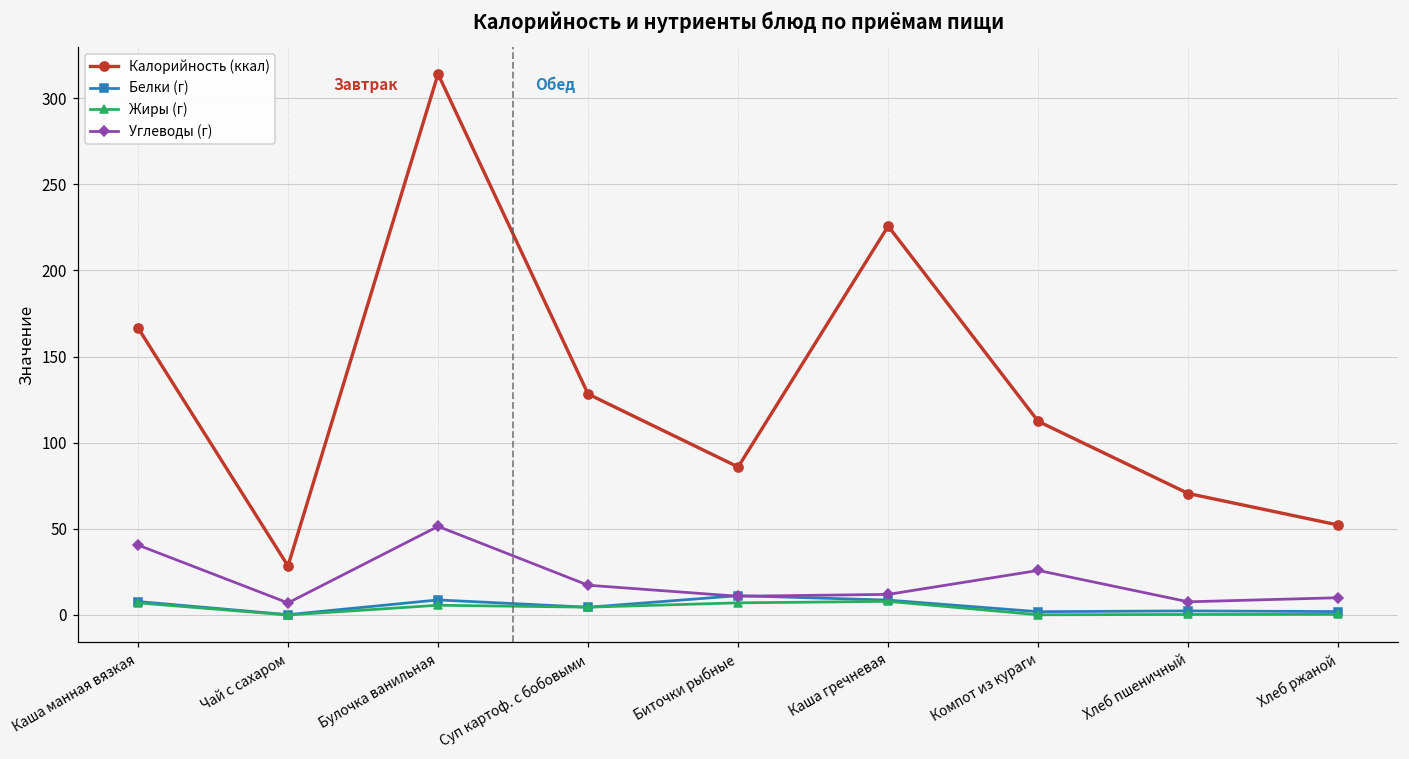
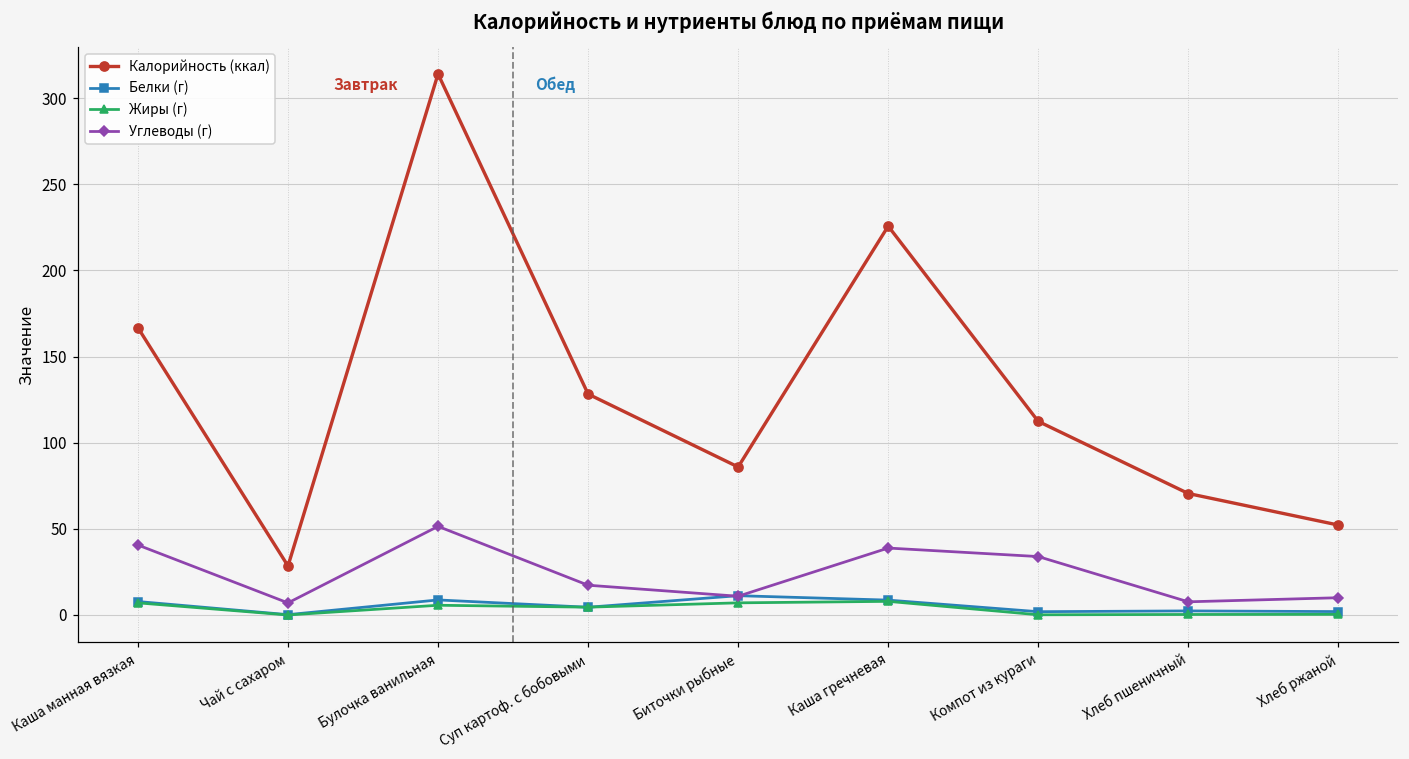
Углеводы (г), Каша гречневая: 12 -> 39
Углеводы (г), Компот из кураги: 26 -> 34
